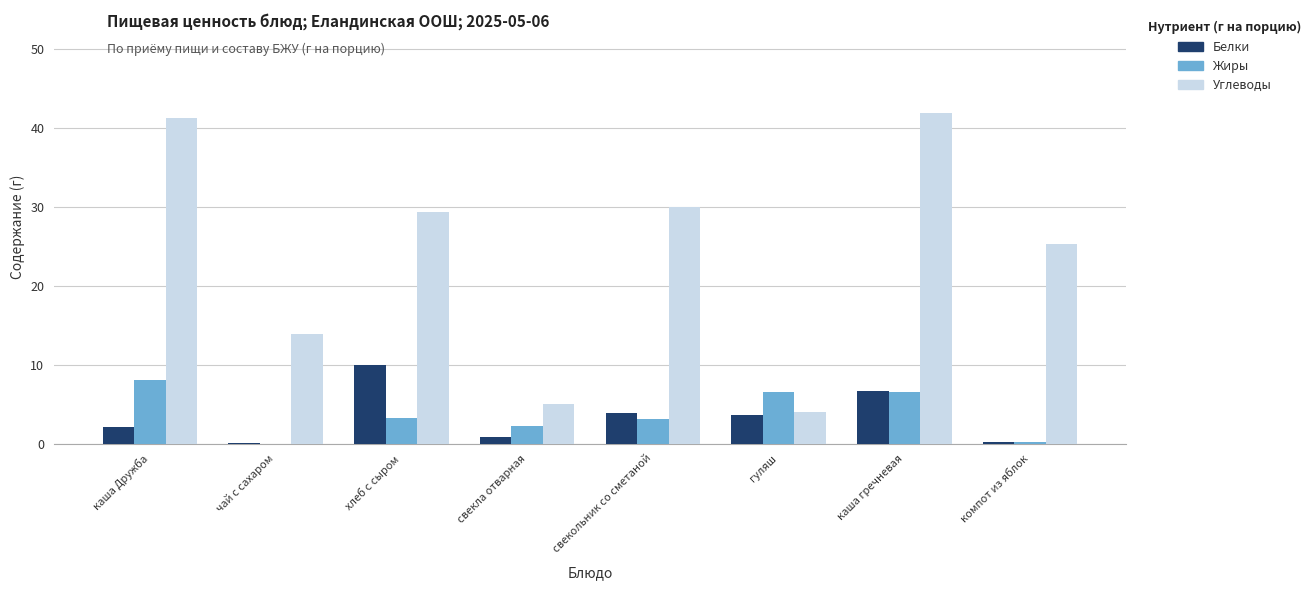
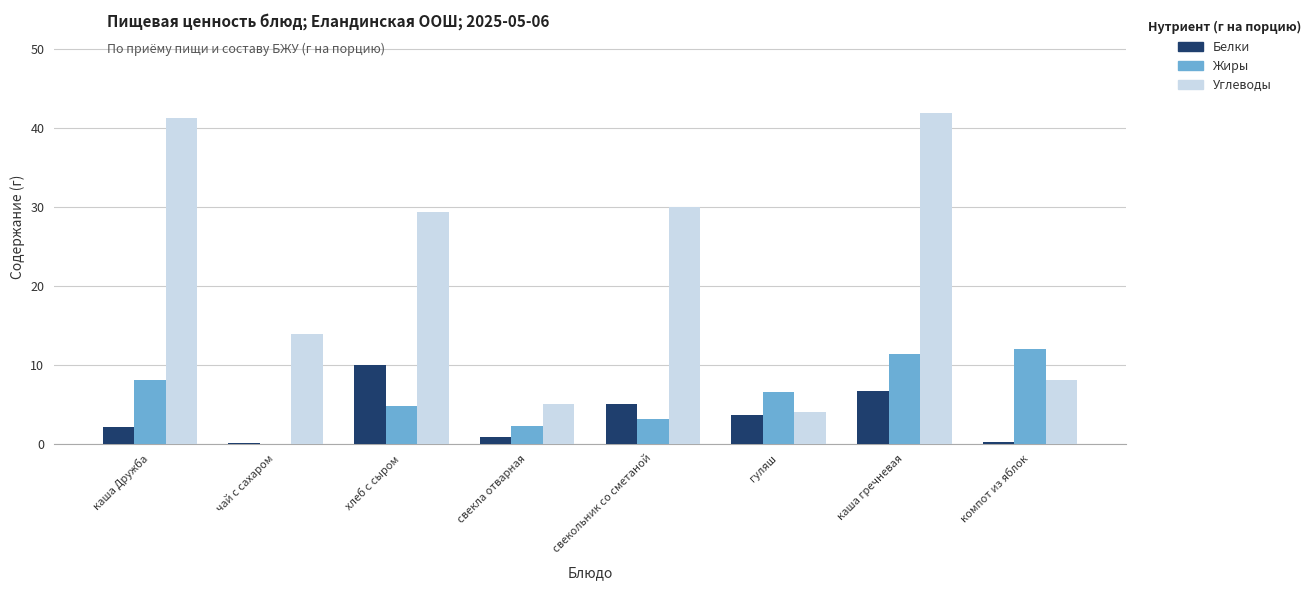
Жиры, хлеб с сыром: 3 -> 5
Белки, свекольник со сметаной: 4 -> 5
Жиры, каша гречневая: 7 -> 11
Жиры, компот из яблок: 0 -> 12
Углеводы, компот из яблок: 25 -> 8
